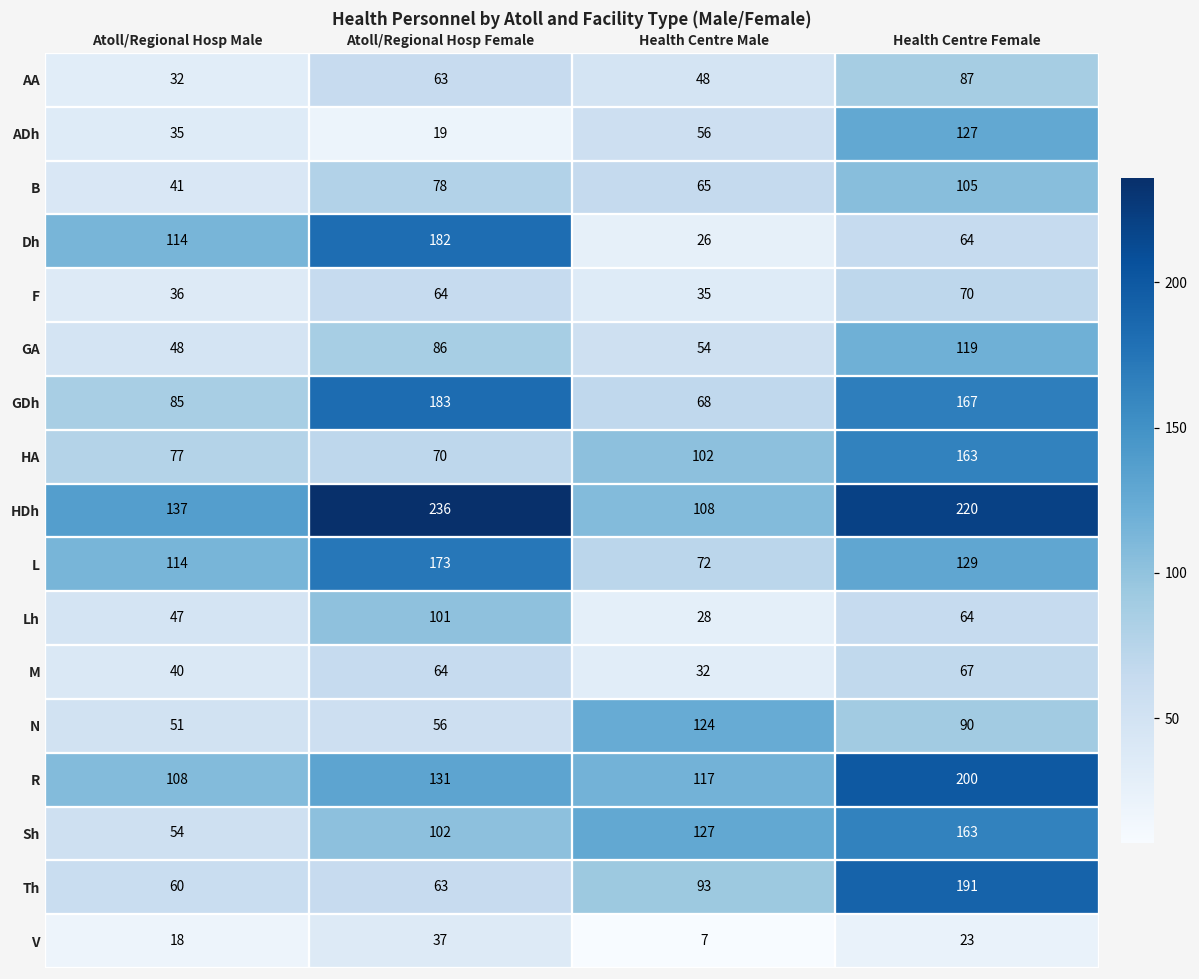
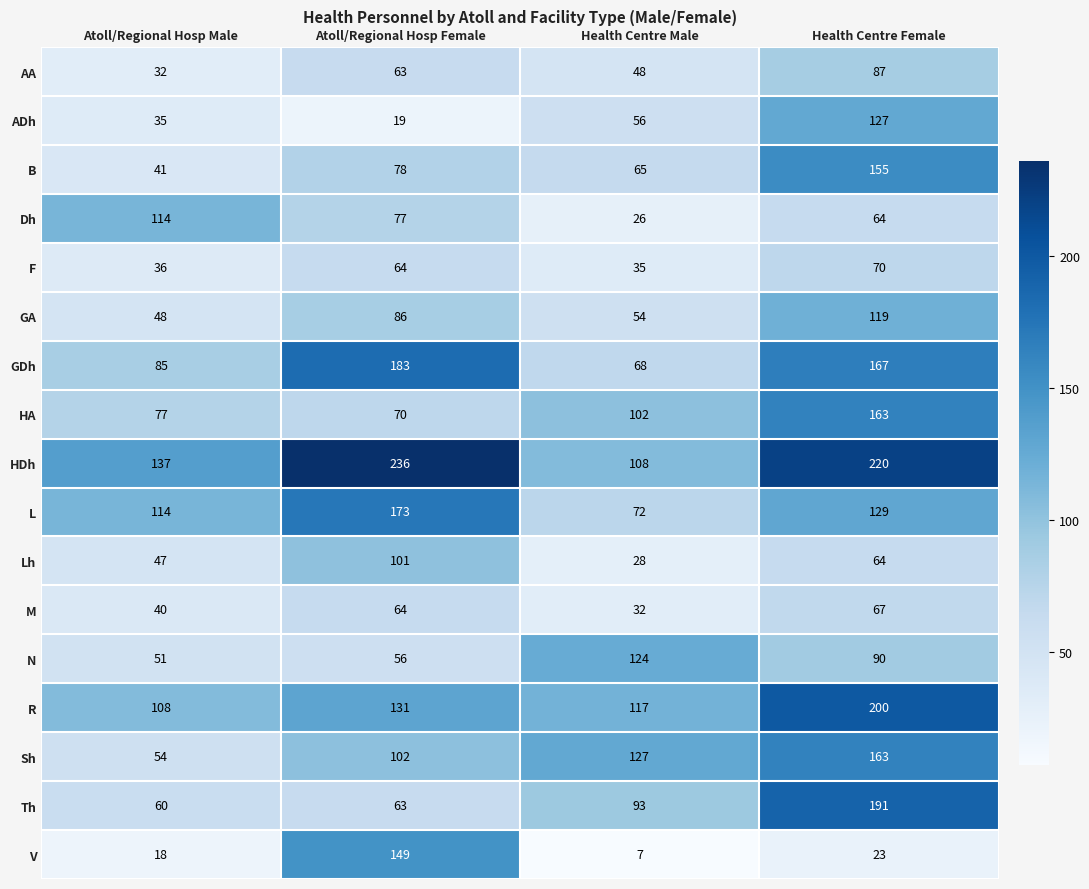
B, Health Centre Female: 105 -> 155
Dh, Atoll/Regional Hosp Female: 182 -> 77
V, Atoll/Regional Hosp Female: 37 -> 149
